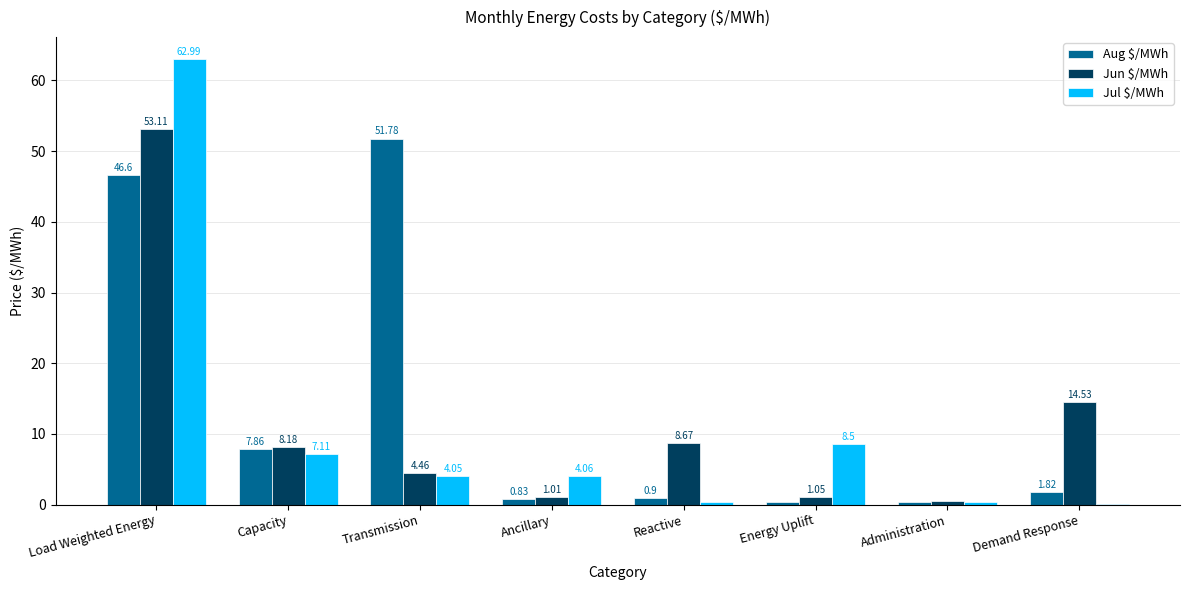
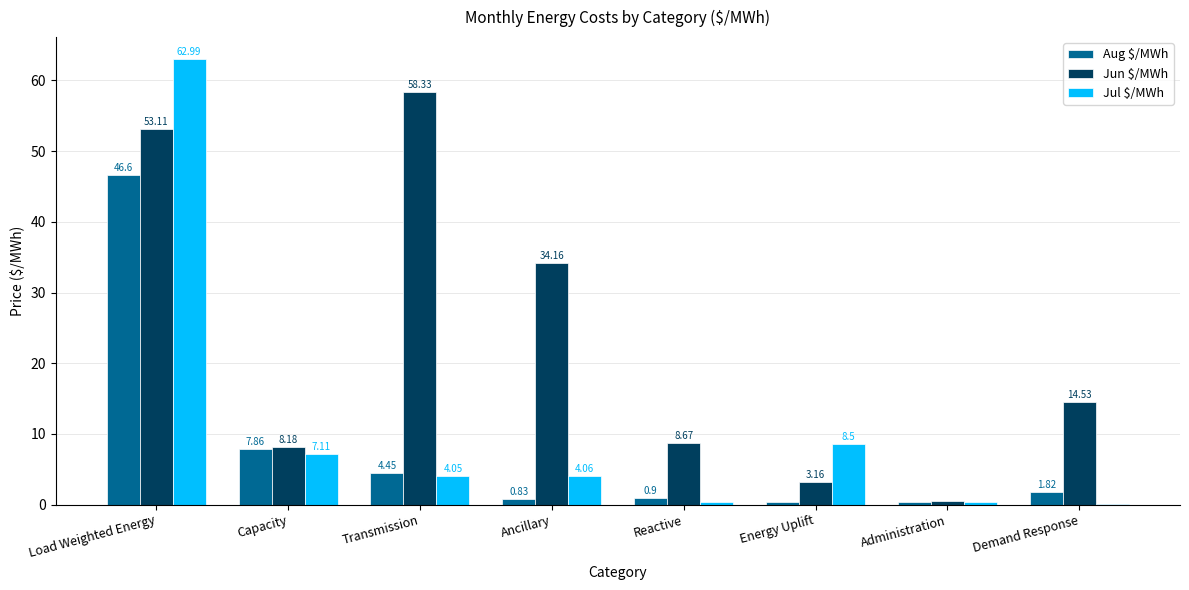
Aug $/MWh, Transmission: 51.78 -> 4.45
Jun $/MWh, Transmission: 4.46 -> 58.33
Jun $/MWh, Ancillary: 1.01 -> 34.16
Jun $/MWh, Energy Uplift: 1.05 -> 3.16
